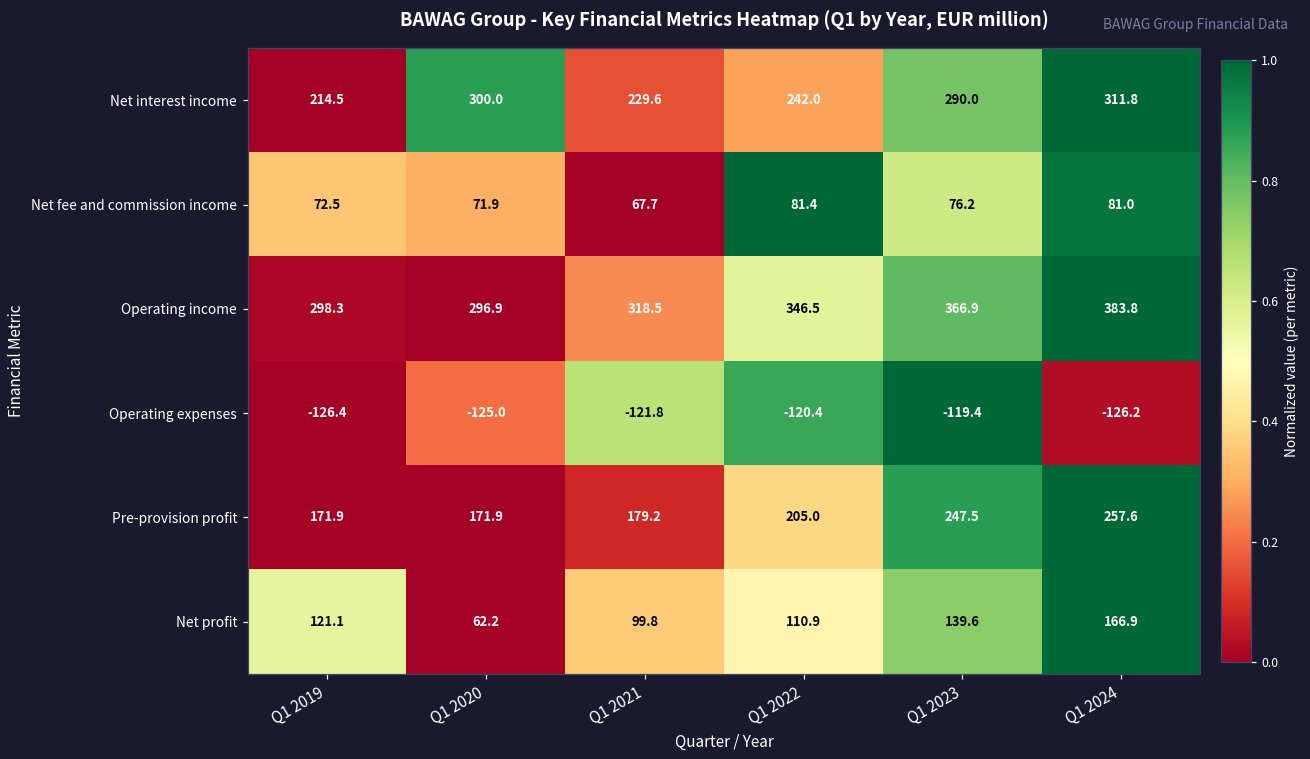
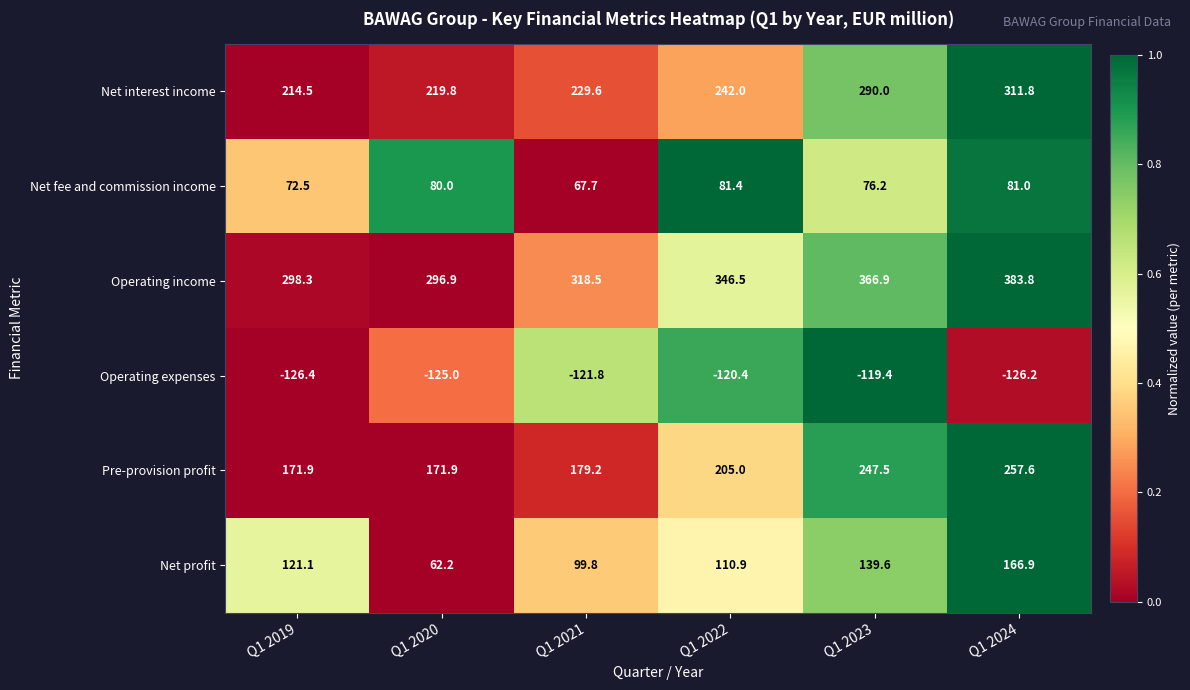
Net interest income, Q1 2020: 300.0 -> 219.8
Net fee and commission income, Q1 2020: 71.9 -> 80.0
